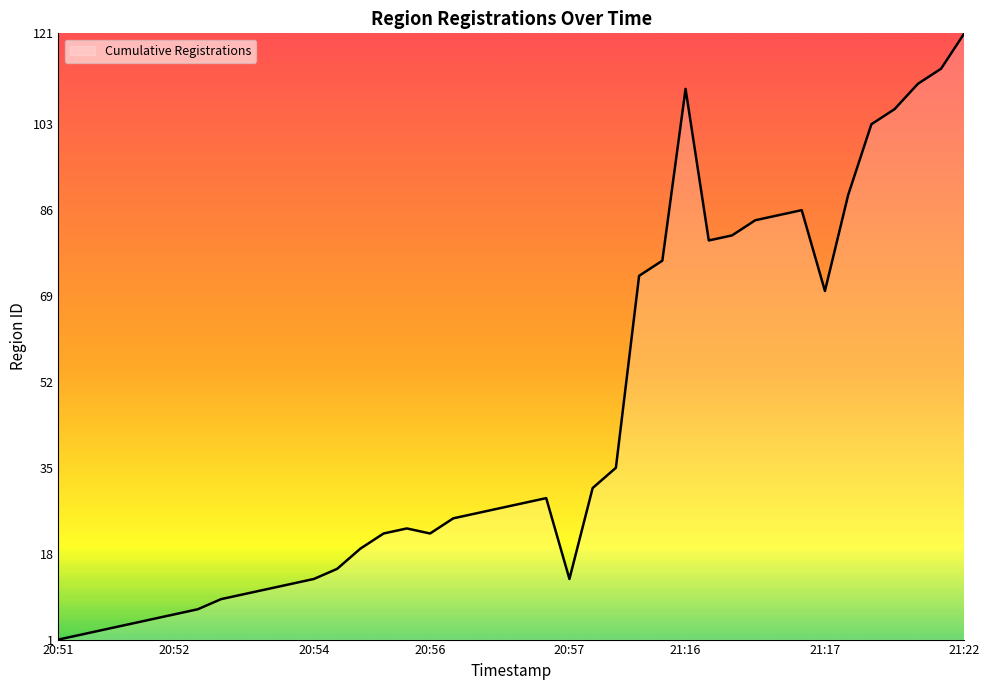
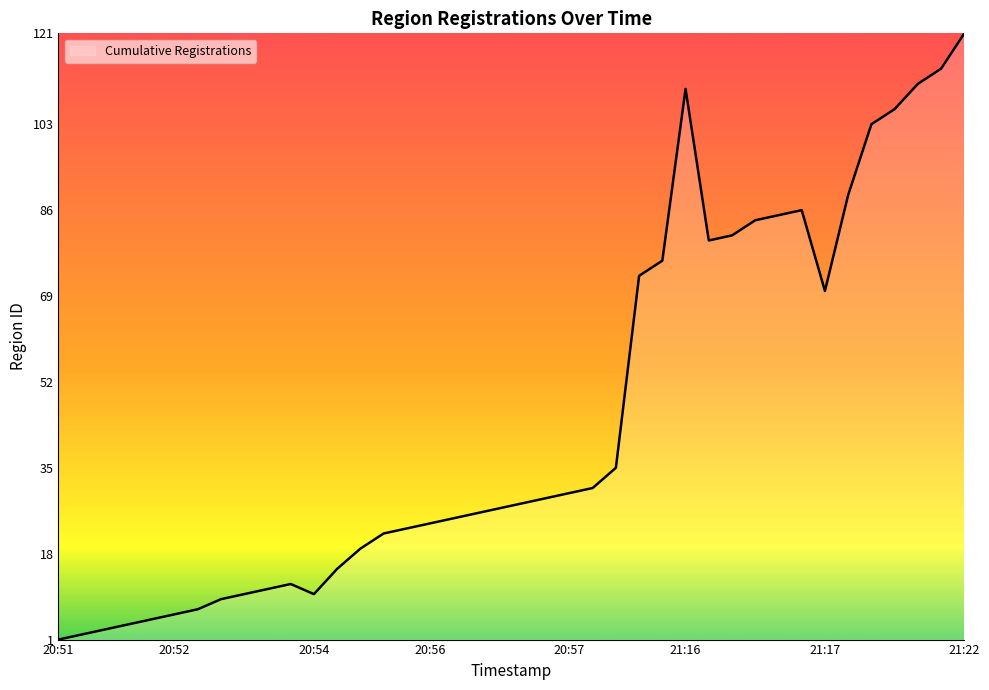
20:54: 13 -> 10
20:56: 22 -> 24
20:57: 13 -> 30
